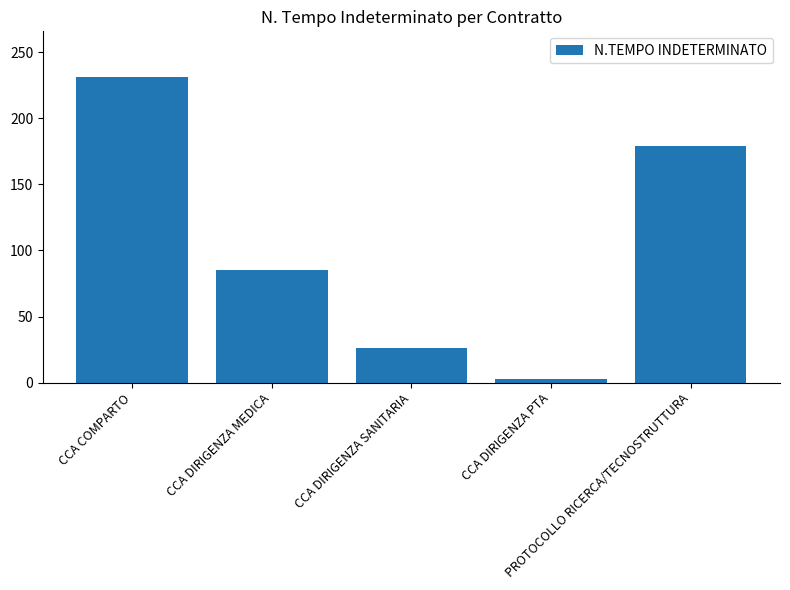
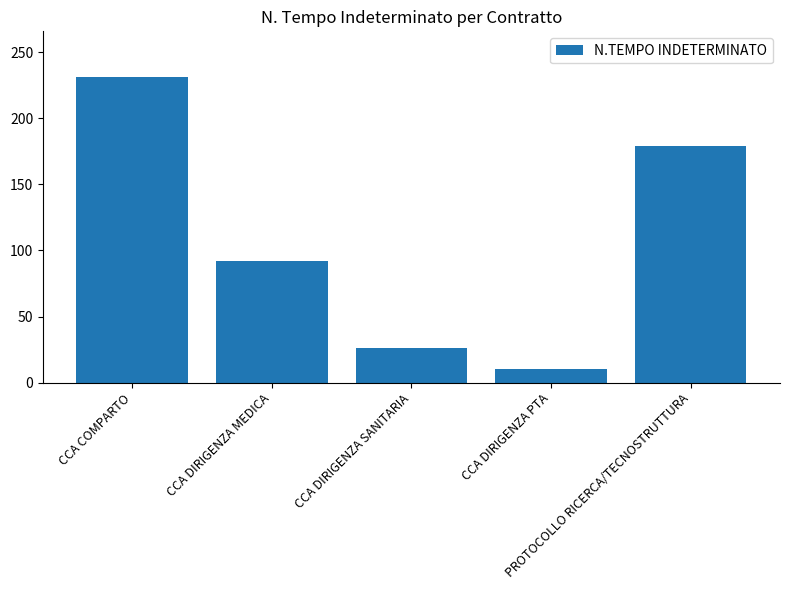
CCA DIRIGENZA MEDICA: 85 -> 92
CCA DIRIGENZA PTA: 3 -> 10
